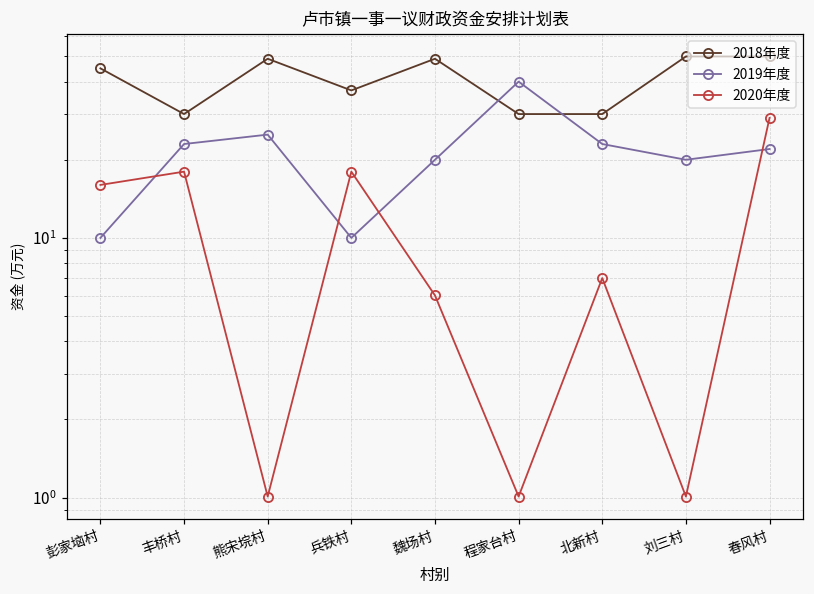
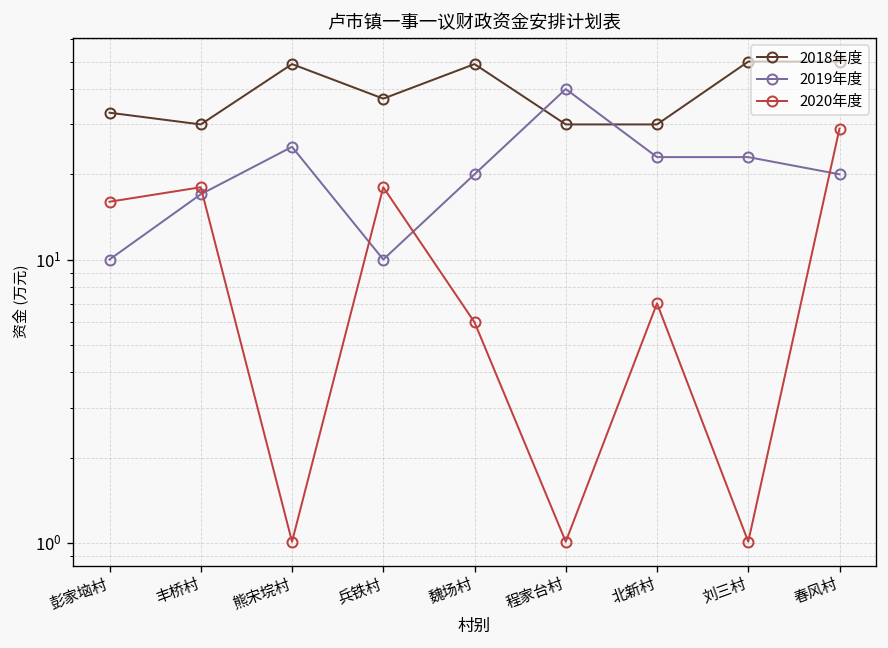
2018年度, 彭家垴村: 45 -> 33
2019年度, 丰桥村: 23 -> 17
2019年度, 刘三村: 20 -> 23
2019年度, 春风村: 22 -> 20
